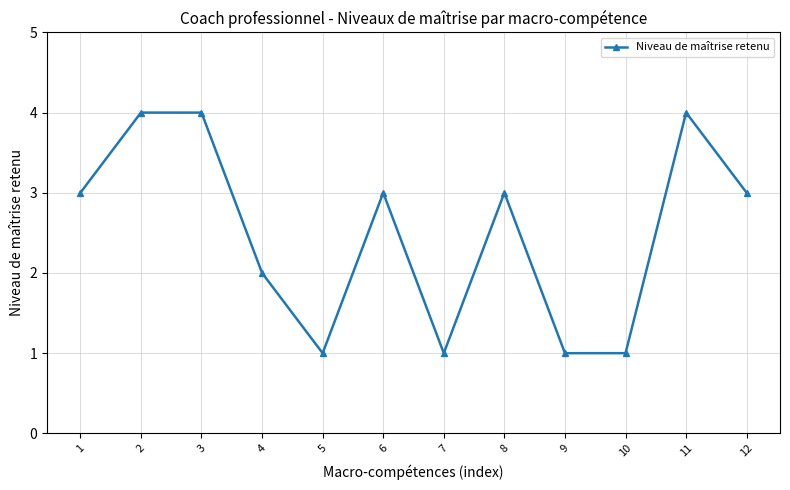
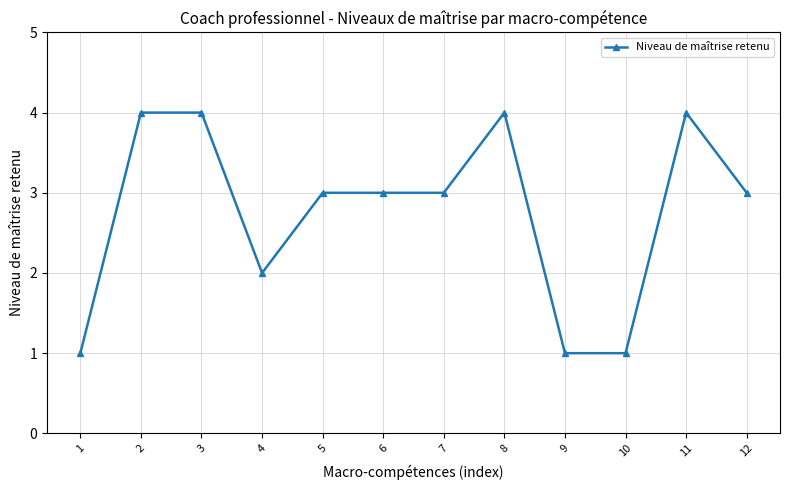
1: 3 -> 1
5: 1 -> 3
7: 1 -> 3
8: 3 -> 4
